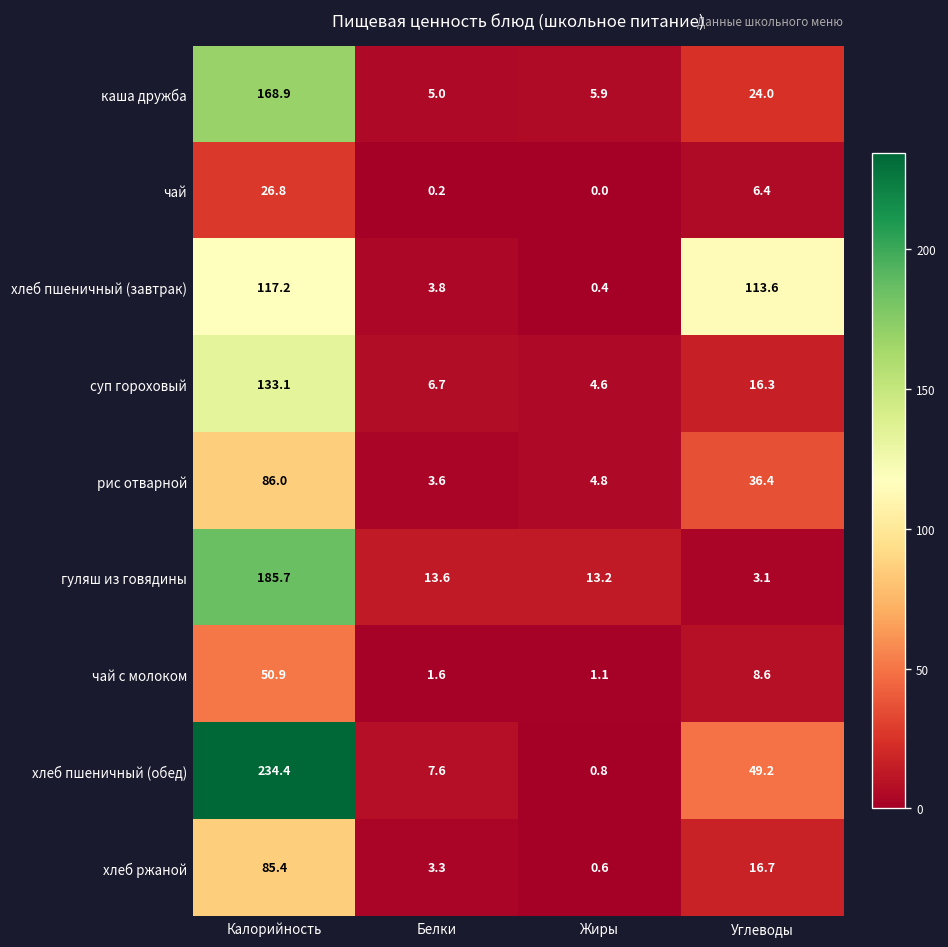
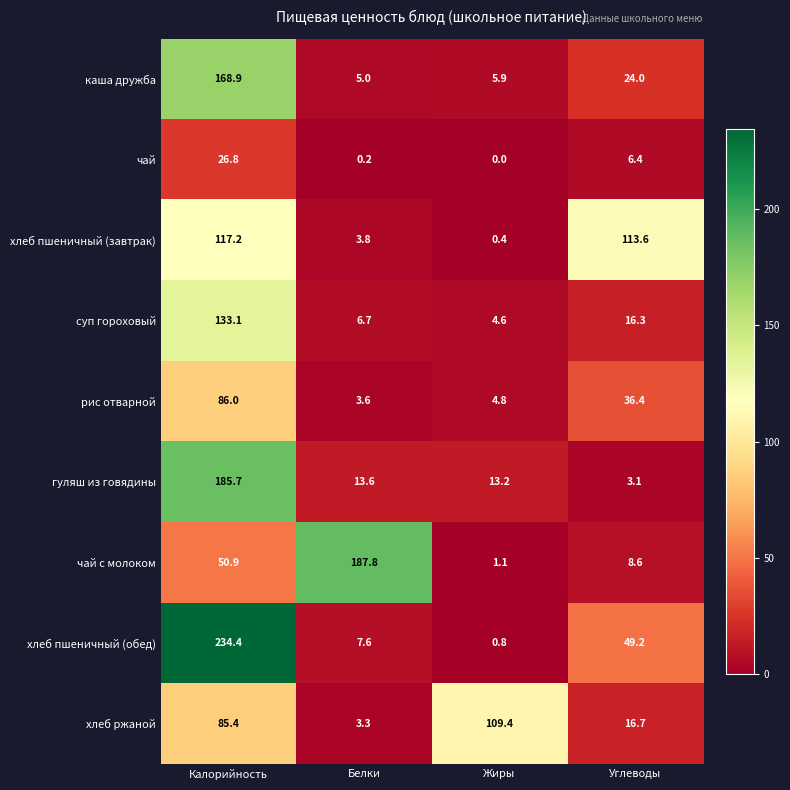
чай с молоком, Белки: 1.6 -> 187.8
хлеб ржаной, Жиры: 0.6 -> 109.4
